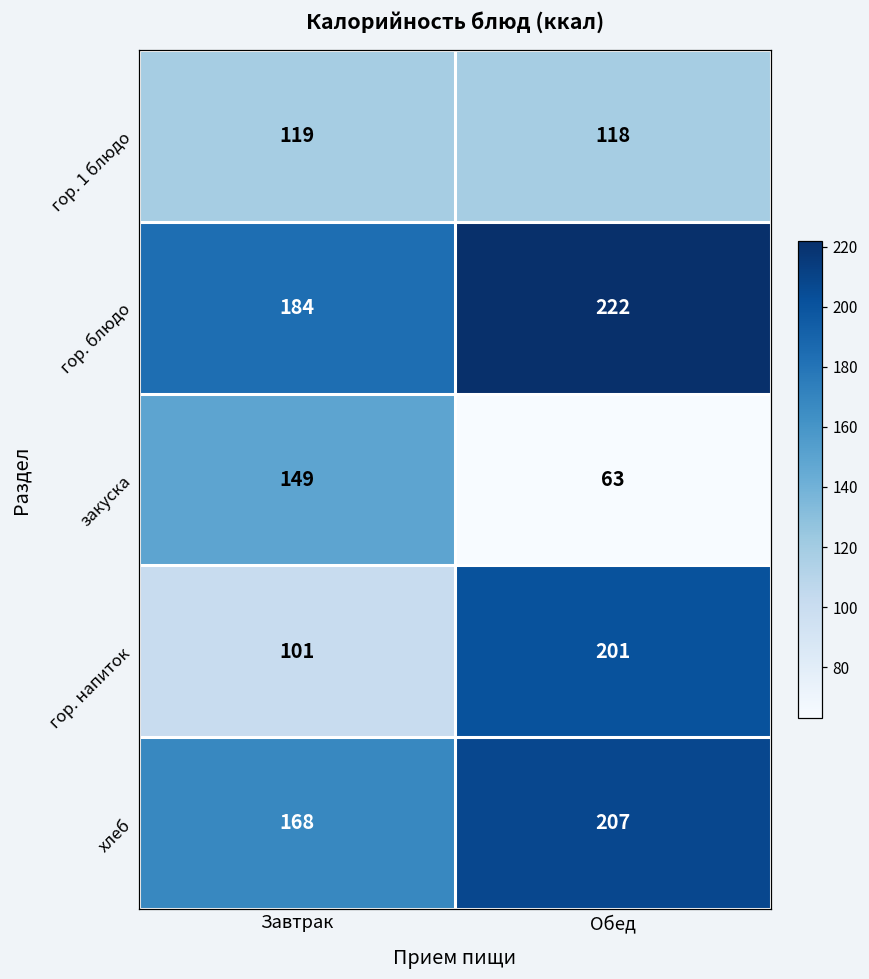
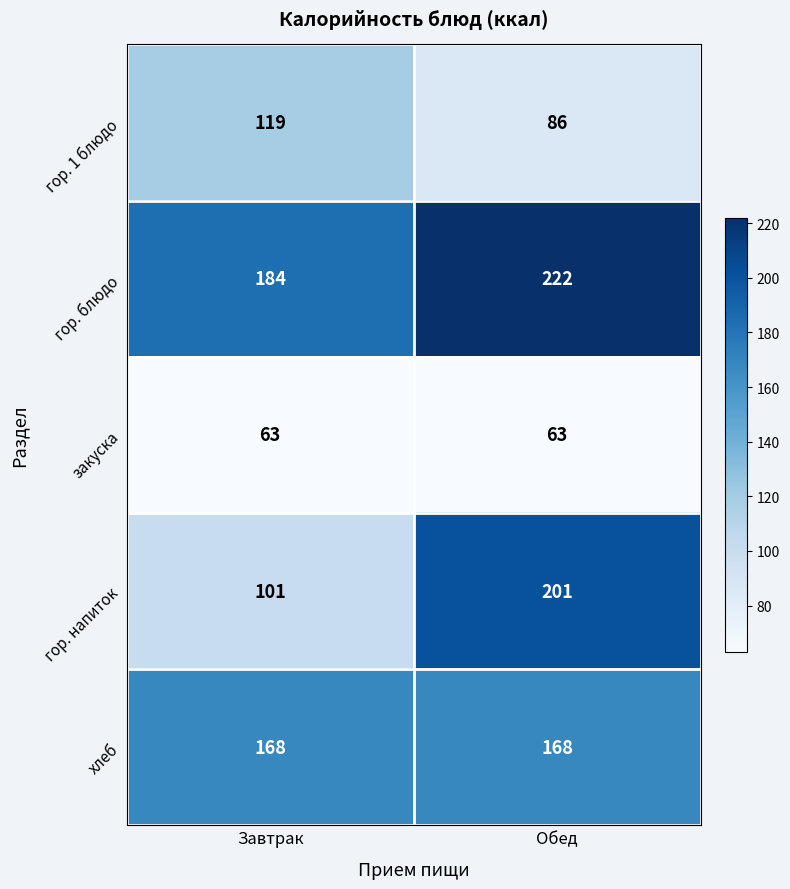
гор. 1 блюдо, Обед: 118 -> 86
закуска, Завтрак: 149 -> 63
хлеб, Обед: 207 -> 168
